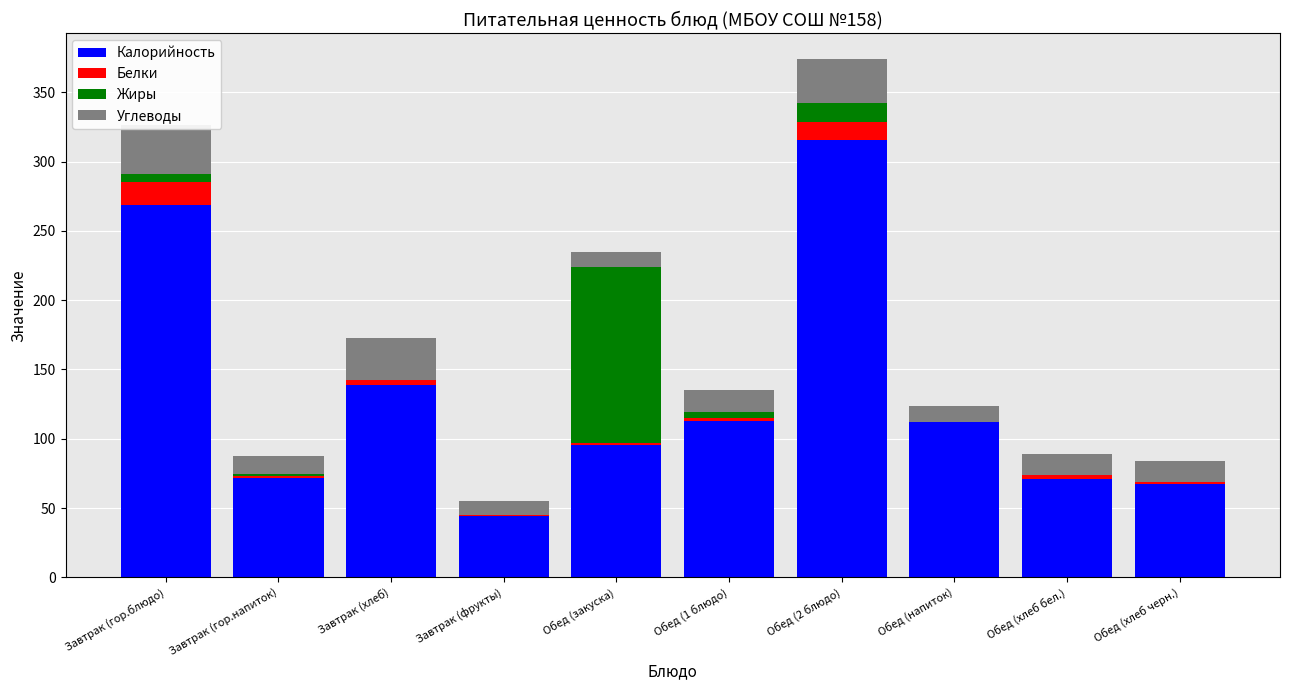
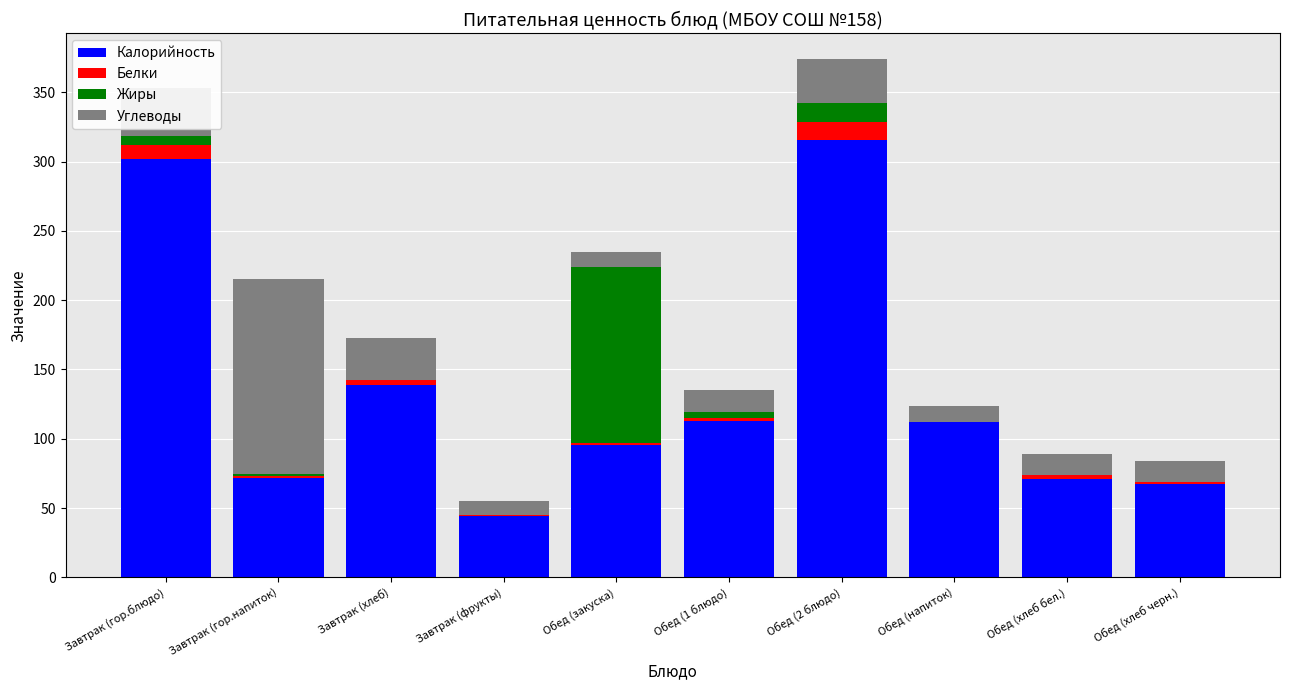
Калорийность, Завтрак (гор.блюдо): 269 -> 302
Белки, Завтрак (гор.блюдо): 16 -> 10
Углеводы, Завтрак (гор.напиток): 12 -> 141
